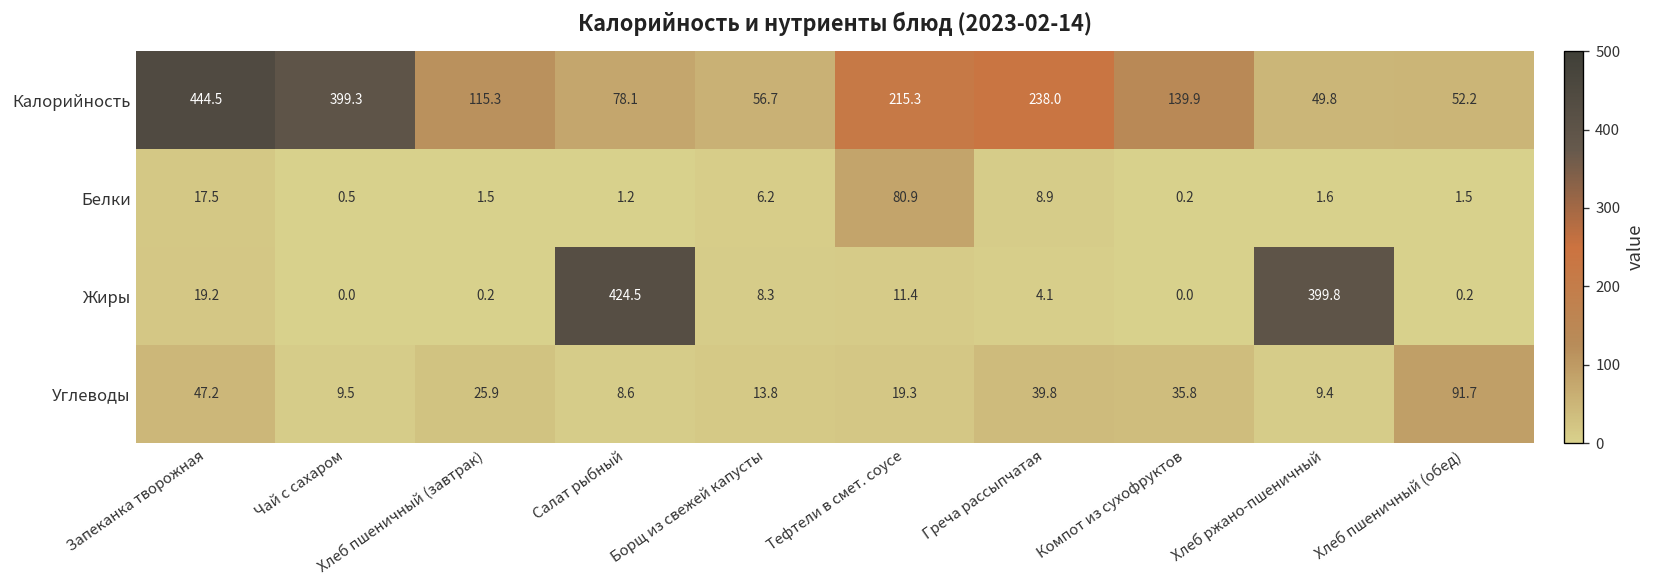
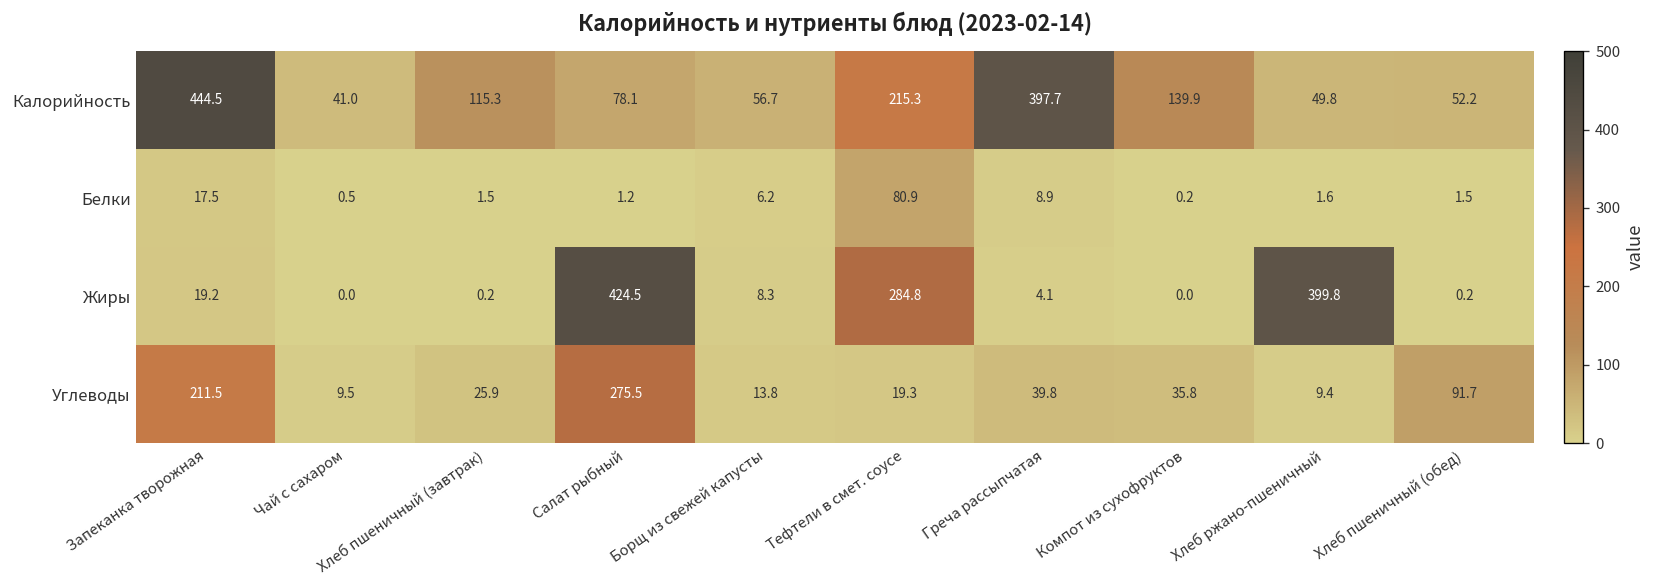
Калорийность, Чай с сахаром: 399.3 -> 41.0
Калорийность, Греча рассыпчатая: 238.0 -> 397.7
Жиры, Тефтели в смет. соусе: 11.4 -> 284.8
Углеводы, Запеканка творожная: 47.2 -> 211.5
Углеводы, Салат рыбный: 8.6 -> 275.5
